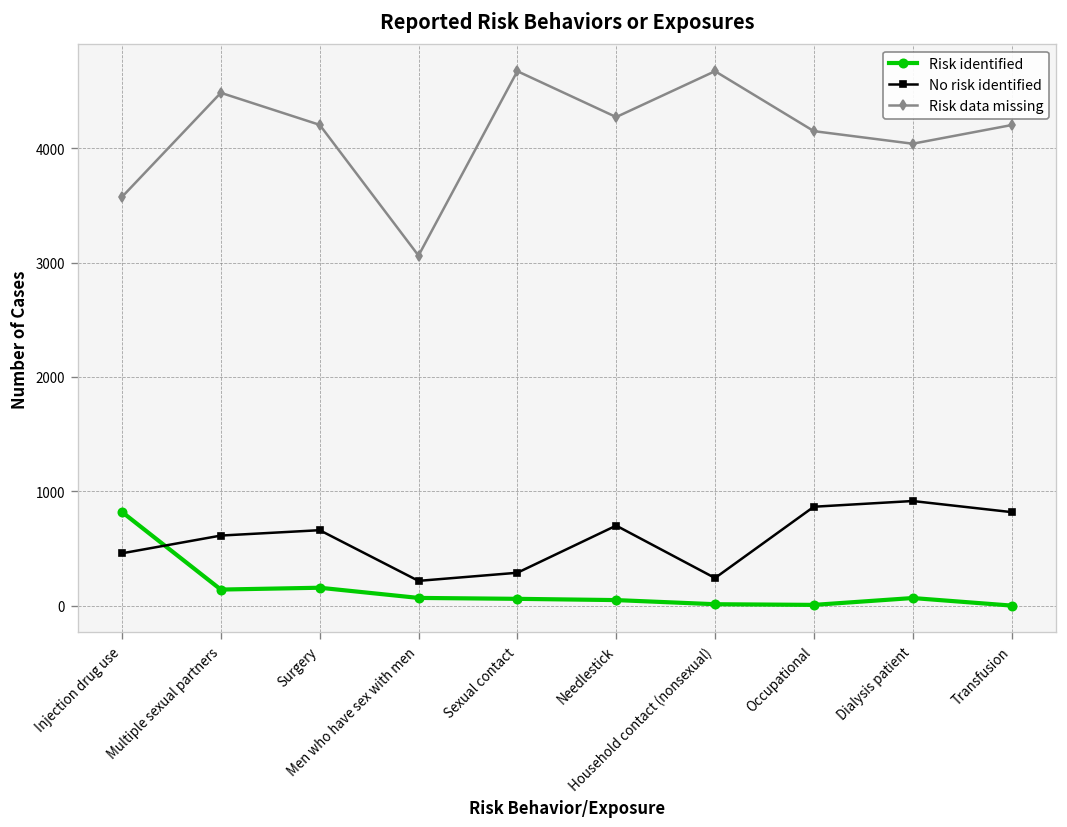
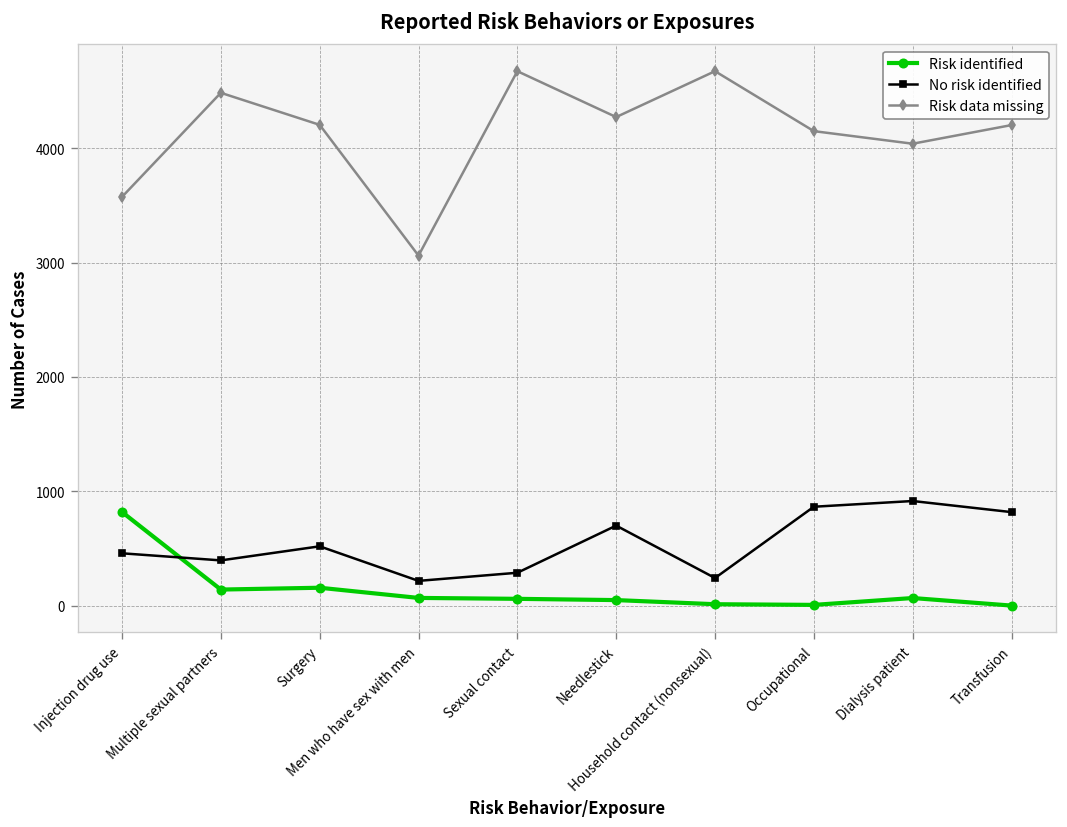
No risk identified, Multiple sexual partners: 600 -> 400
No risk identified, Surgery: 700 -> 500
